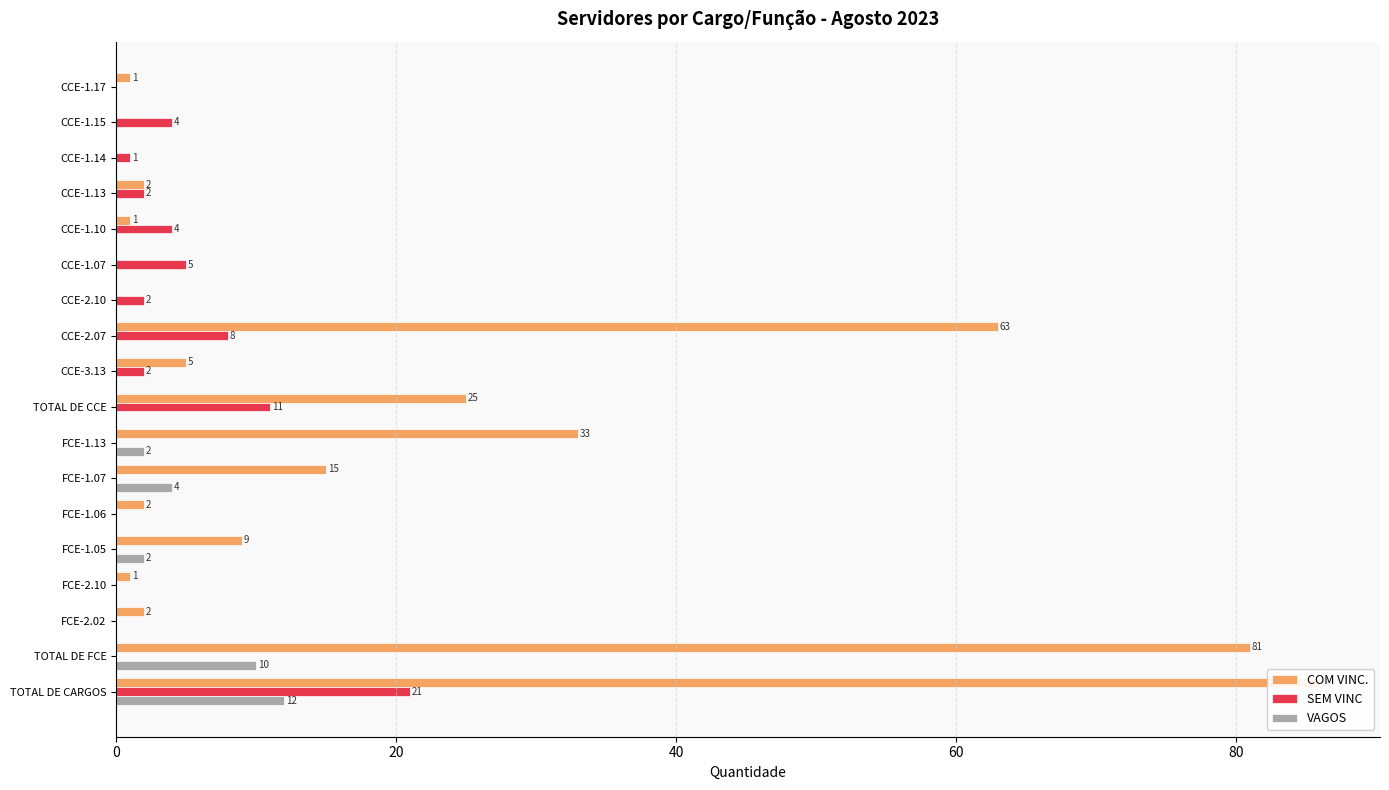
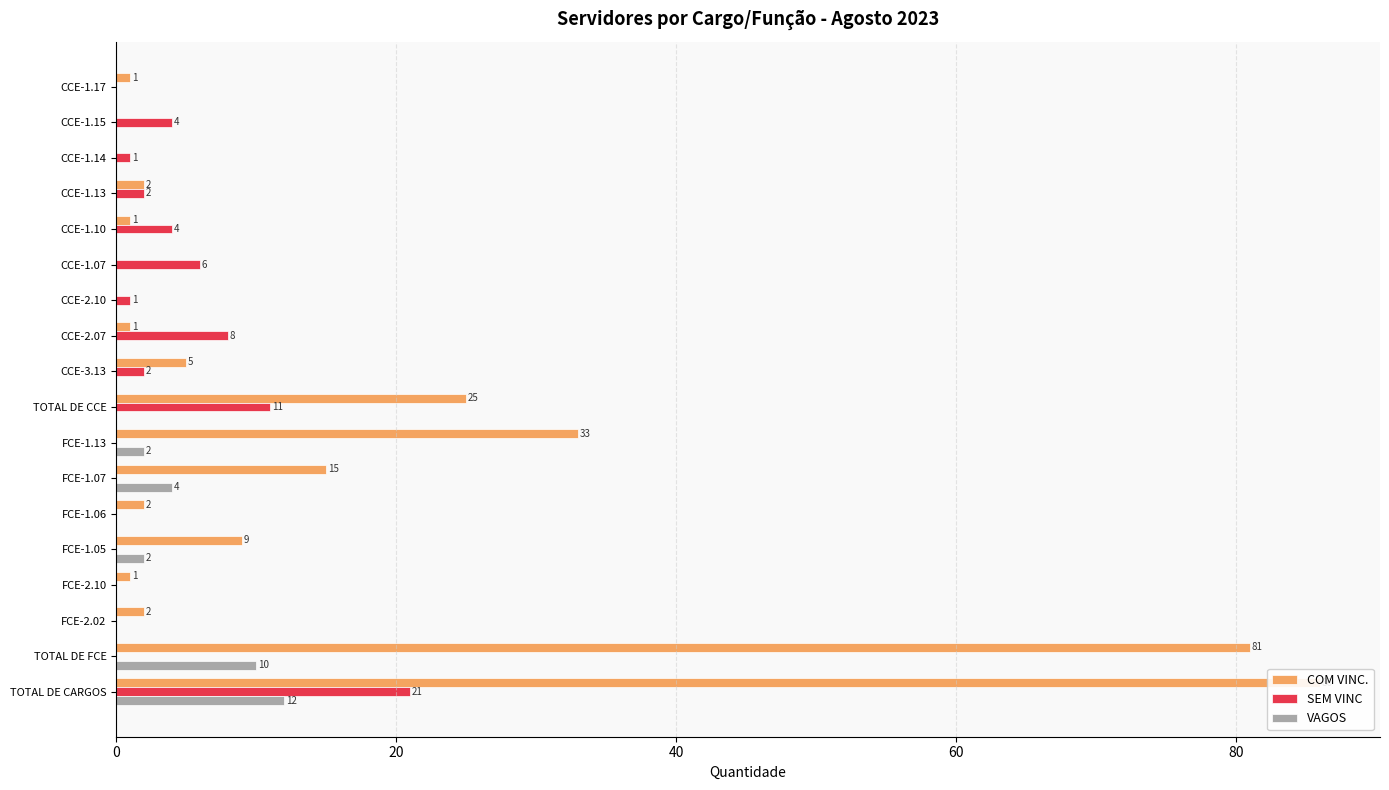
SEM VINC, CCE-1.07: 5 -> 6
SEM VINC, CCE-2.10: 2 -> 1
COM VINC., CCE-2.07: 63 -> 1
